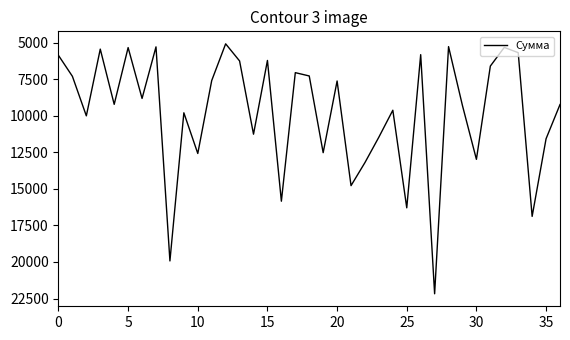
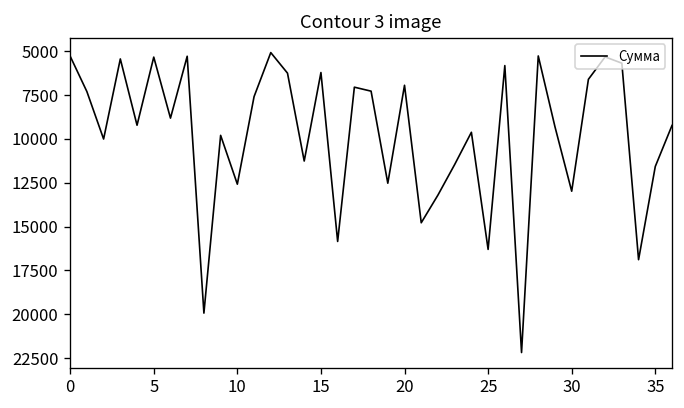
0: 5900 -> 5300
20: 7600 -> 6900
